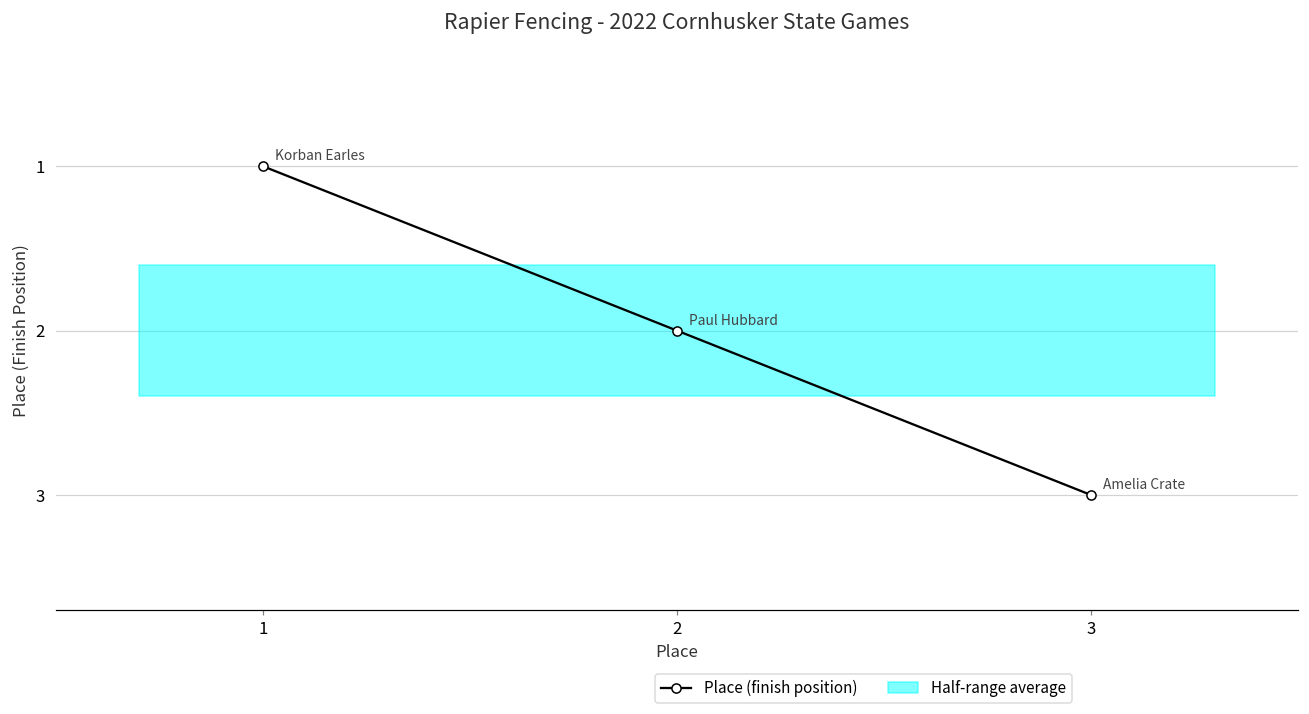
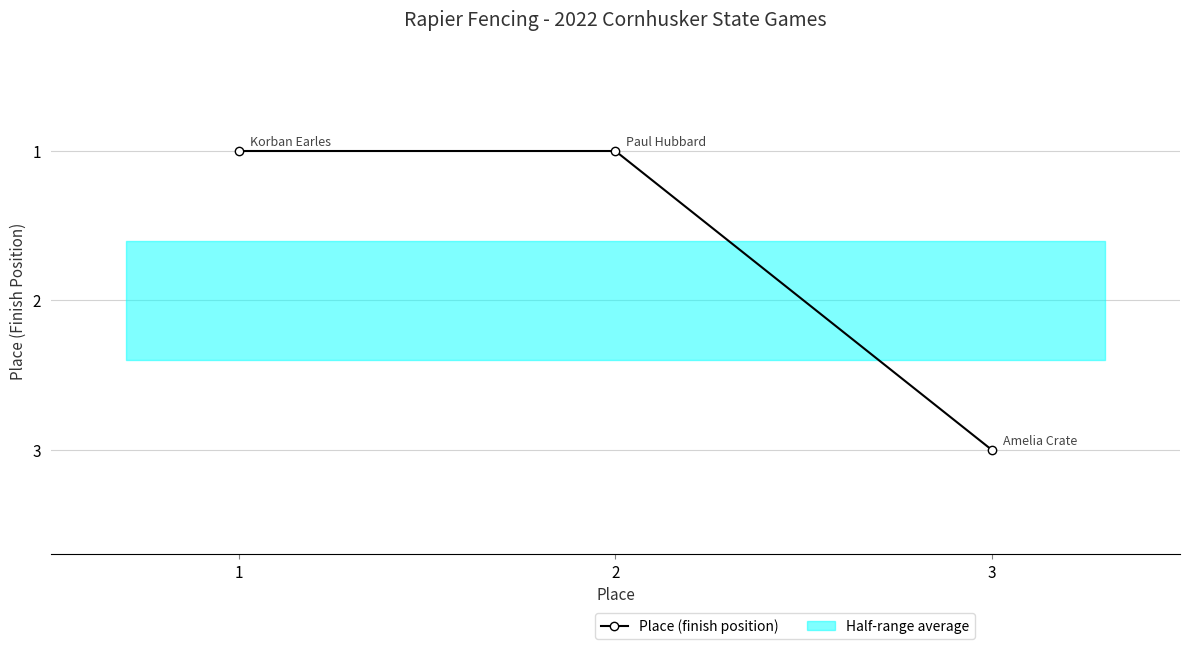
Place (finish position), 2: 2 -> 1
